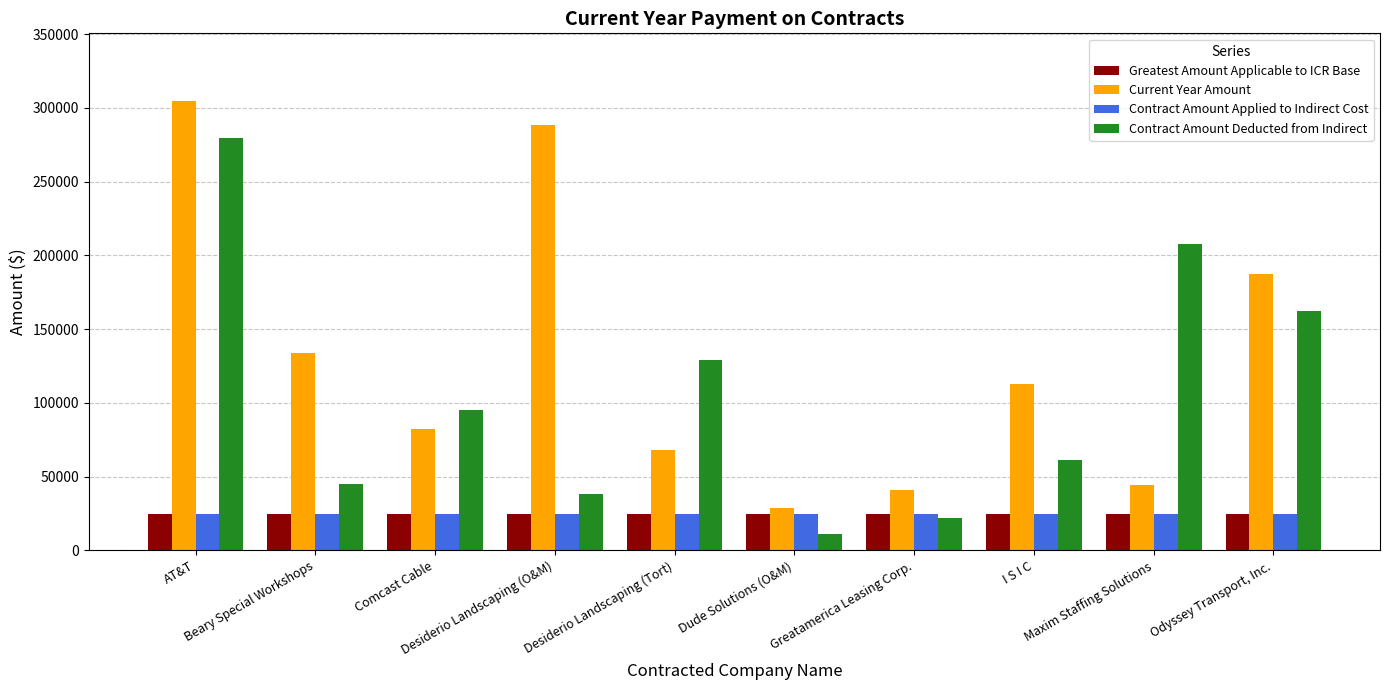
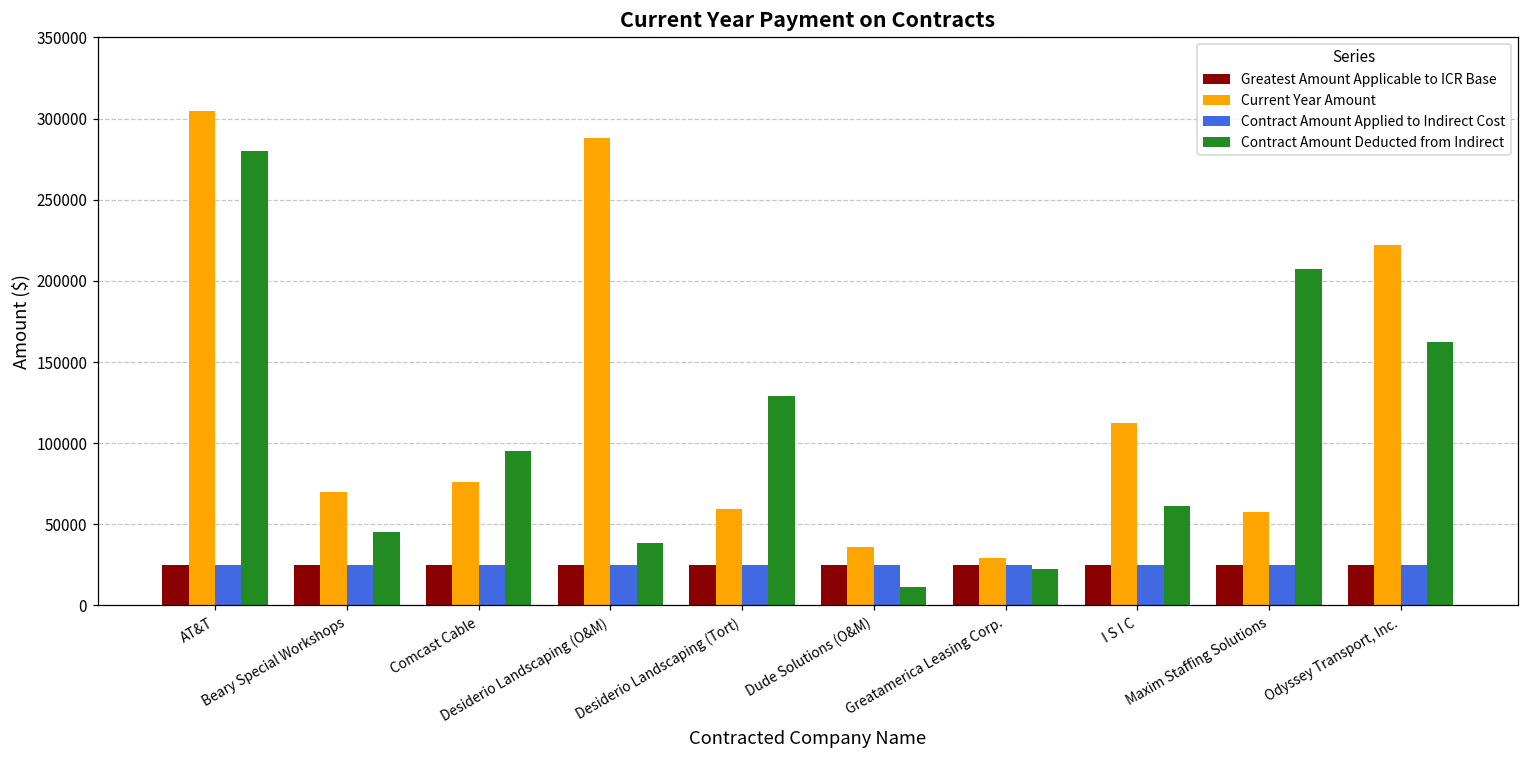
Current Year Amount, Beary Special Workshops: 134000 -> 70000
Current Year Amount, Comcast Cable: 83000 -> 76000
Current Year Amount, Desiderio Landscaping (Tort): 68000 -> 59000
Current Year Amount, Dude Solutions (O&M): 29000 -> 36000
Current Year Amount, Greatamerica Leasing Corp.: 41000 -> 29000
Current Year Amount, Maxim Staffing Solutions: 45000 -> 57000
Current Year Amount, Odyssey Transport, Inc.: 187000 -> 222000
